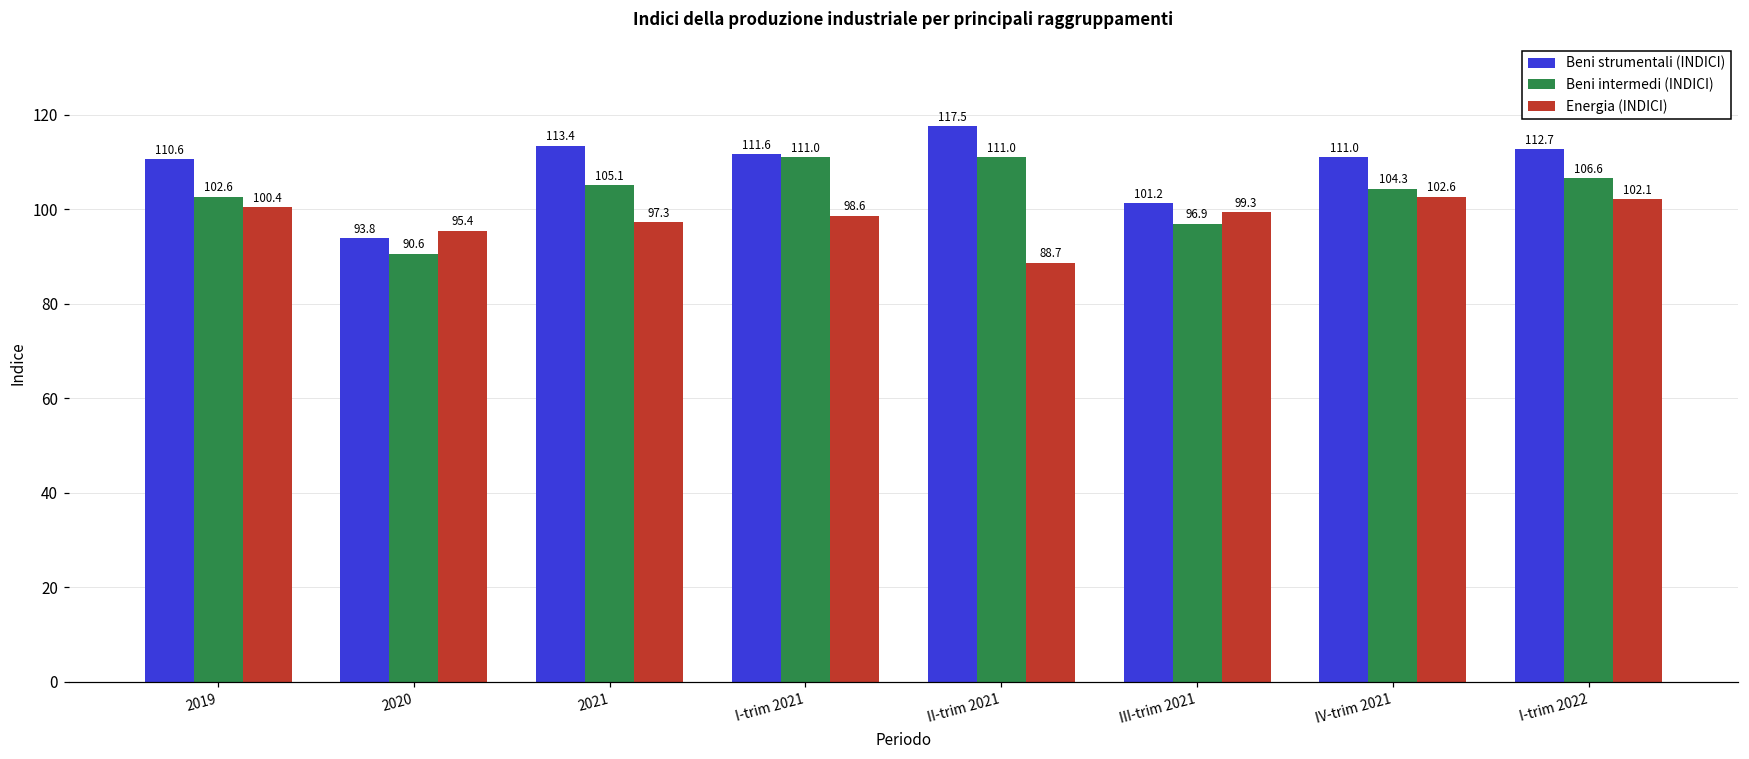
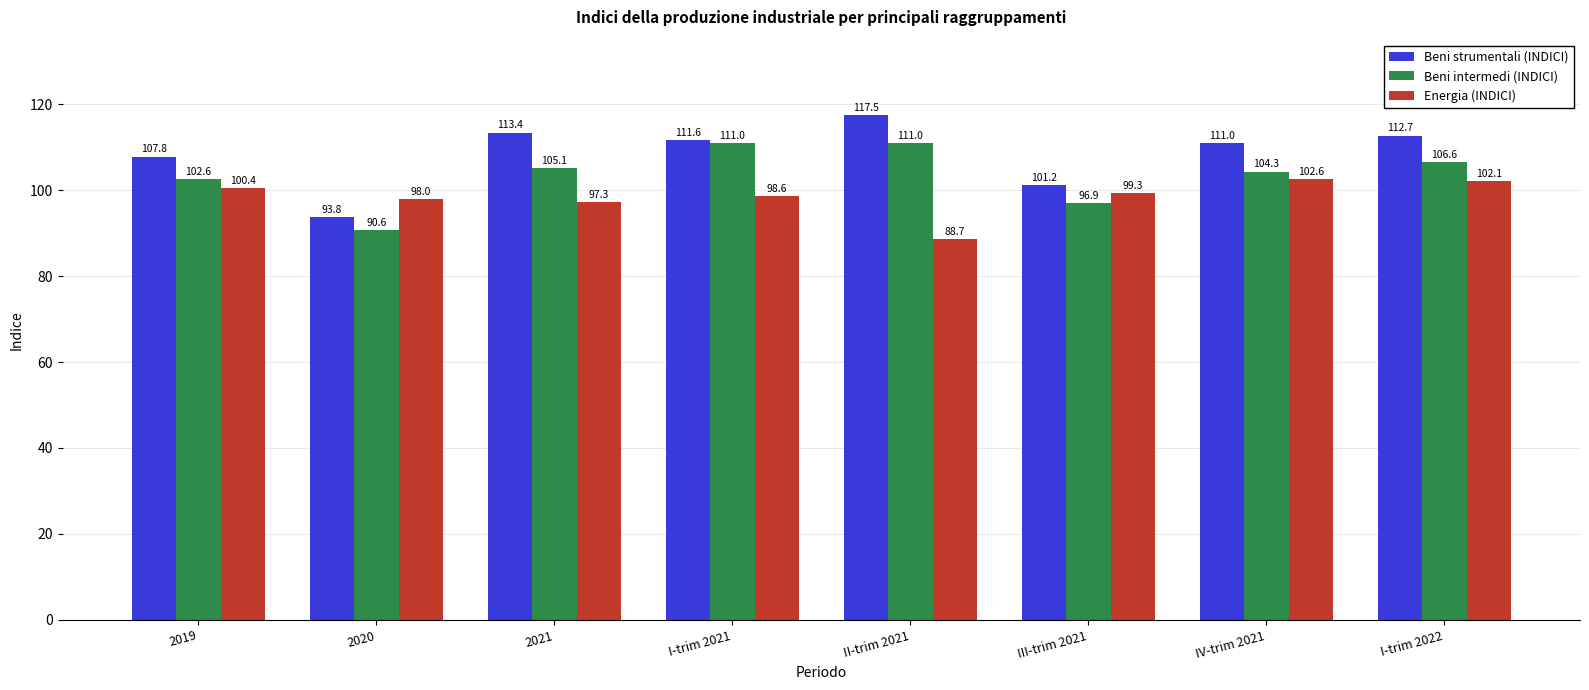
Beni strumentali (INDICI), 2019: 110.6 -> 107.8
Energia (INDICI), 2020: 95.4 -> 98.0
